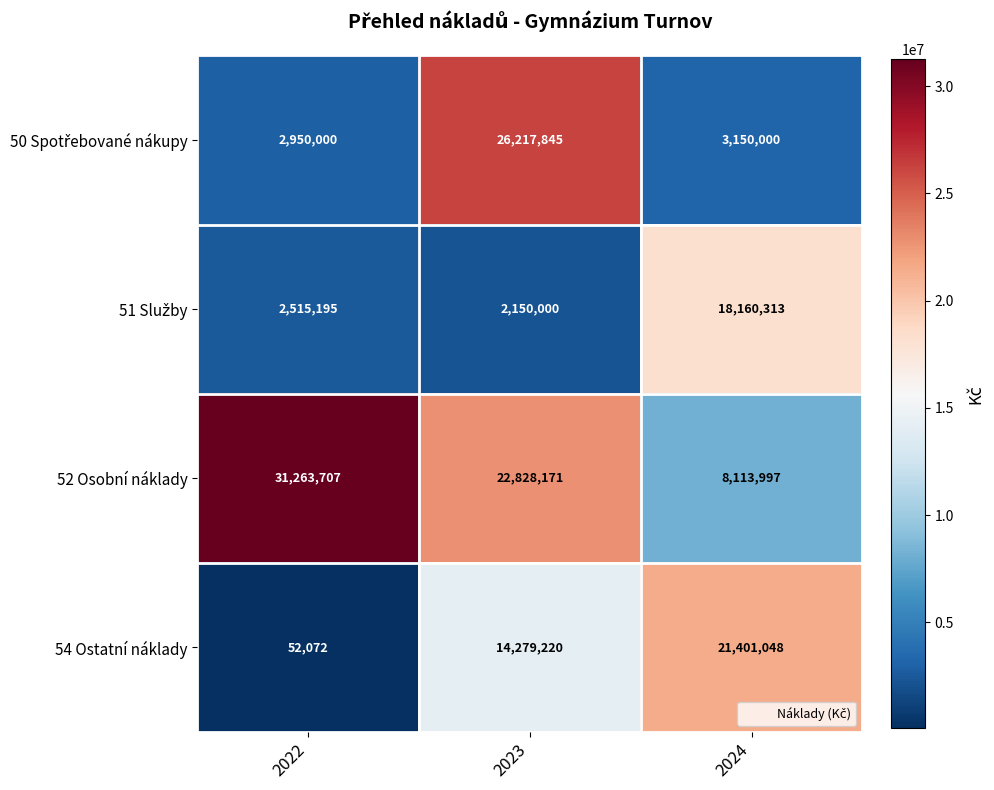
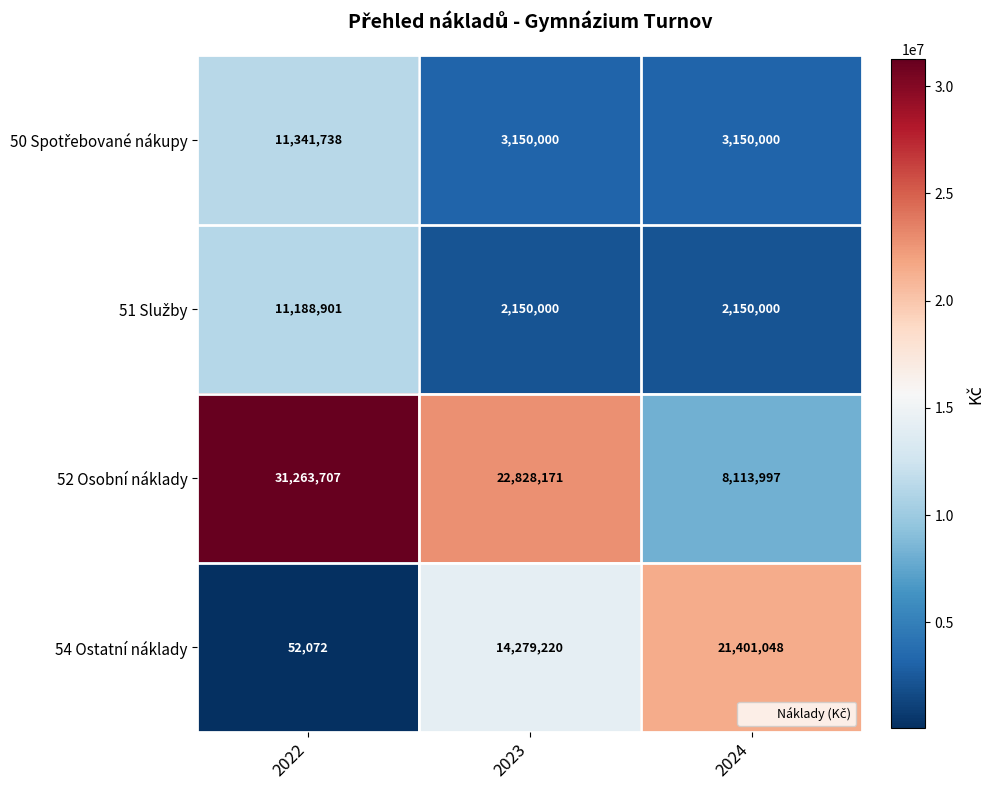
50 Spotřebované nákupy, 2022: 2,950,000 -> 11,341,738
50 Spotřebované nákupy, 2023: 26,217,845 -> 3,150,000
51 Služby, 2022: 2,515,195 -> 11,188,901
51 Služby, 2024: 18,160,313 -> 2,150,000
